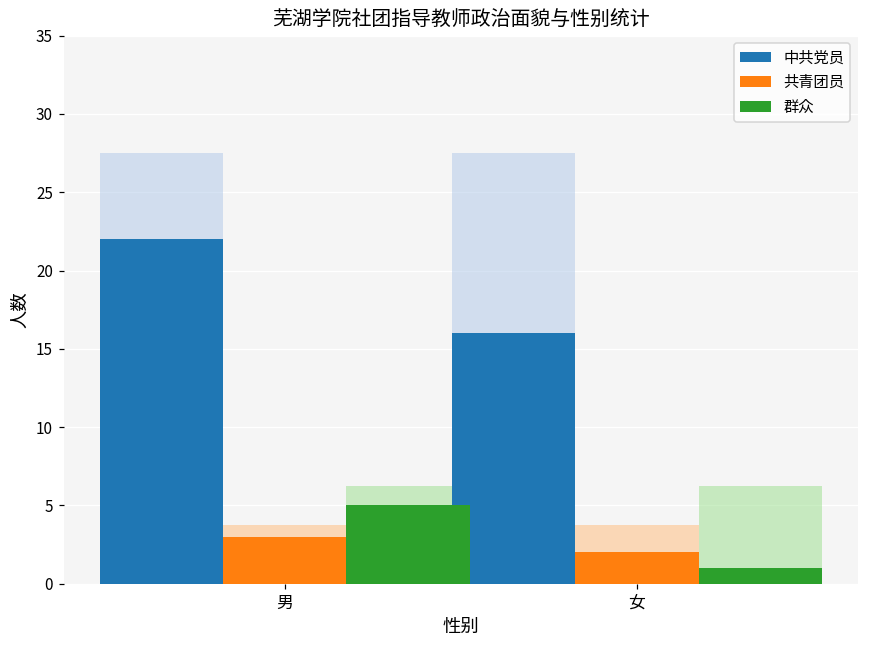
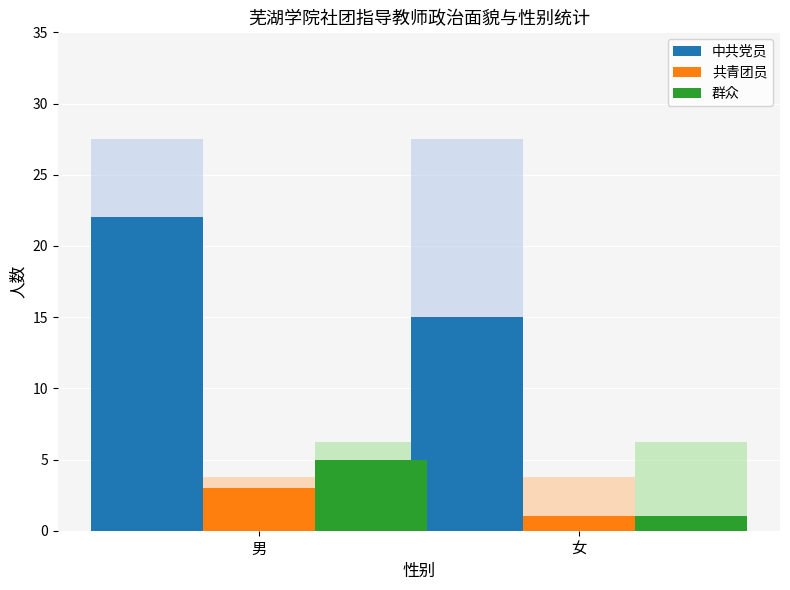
中共党员, 女: 16 -> 15
共青团员, 女: 2 -> 1
